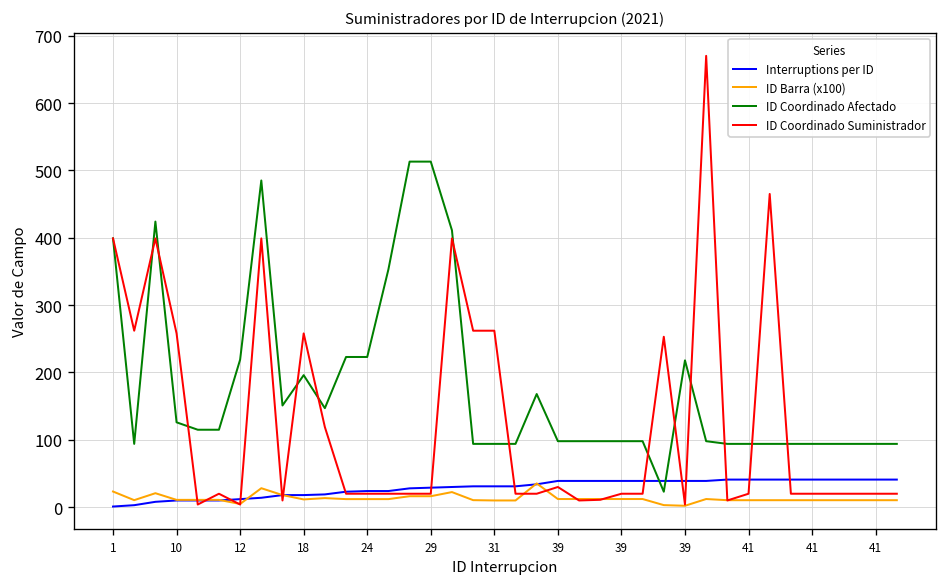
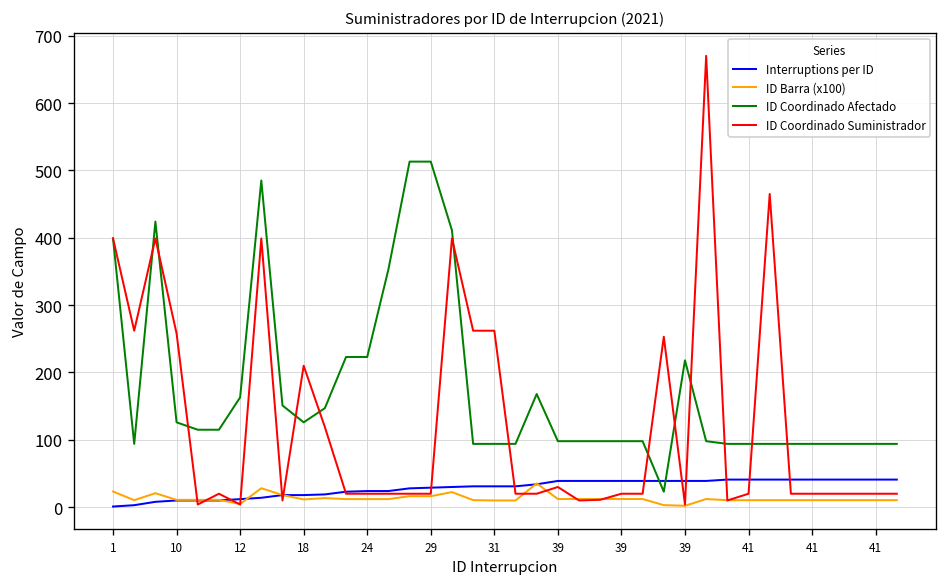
ID Coordinado Afectado, 12: 220 -> 160
ID Coordinado Afectado, 18: 200 -> 130
ID Coordinado Suministrador, 18: 260 -> 210
